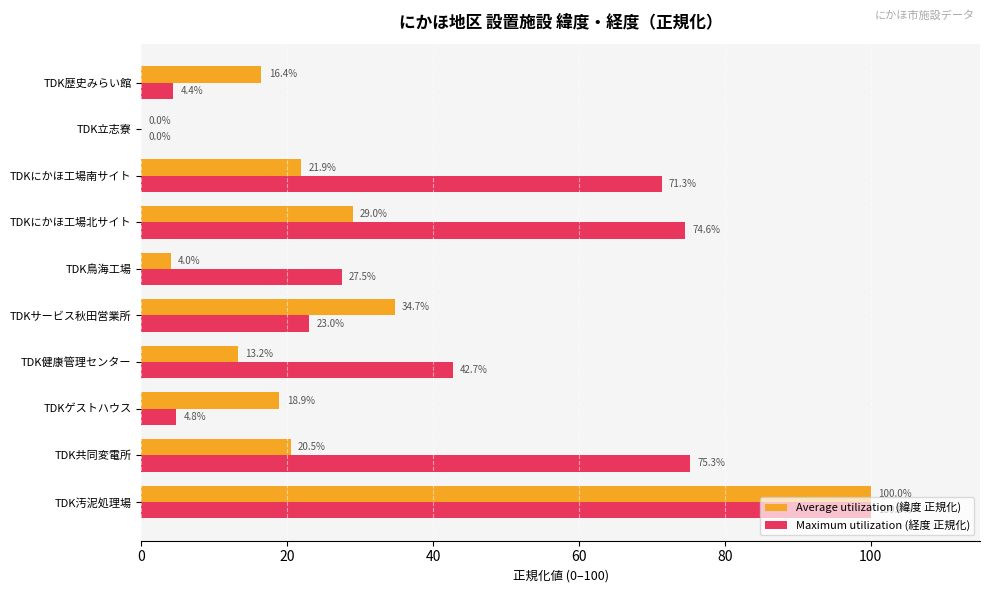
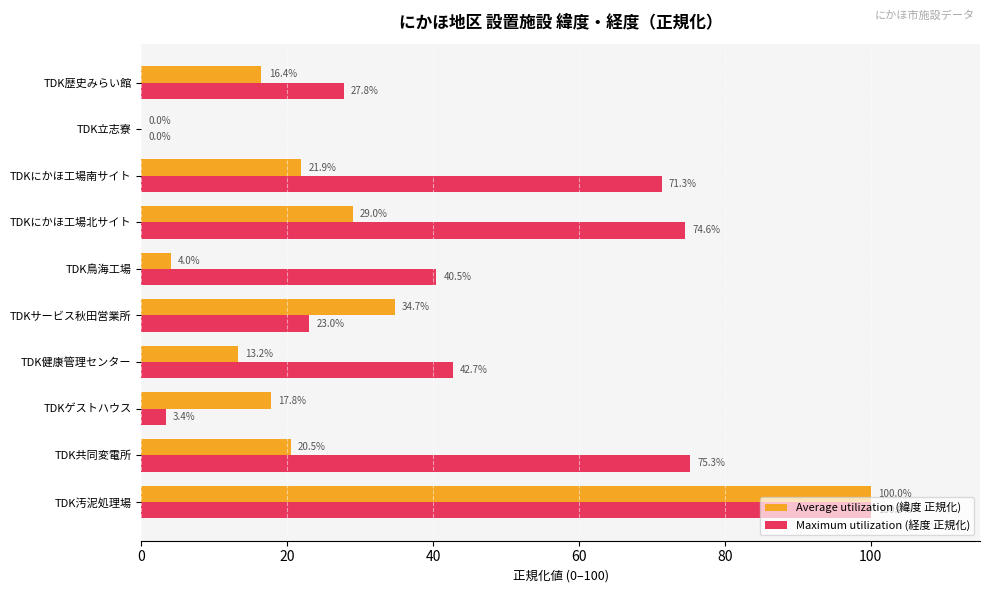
Maximum utilization (経度 正規化), TDK歴史みらい館: 4.4% -> 27.8%
Maximum utilization (経度 正規化), TDK鳥海工場: 27.5% -> 40.5%
Average utilization (緯度 正規化), TDKゲストハウス: 18.9% -> 17.8%
Maximum utilization (経度 正規化), TDKゲストハウス: 4.8% -> 3.4%
